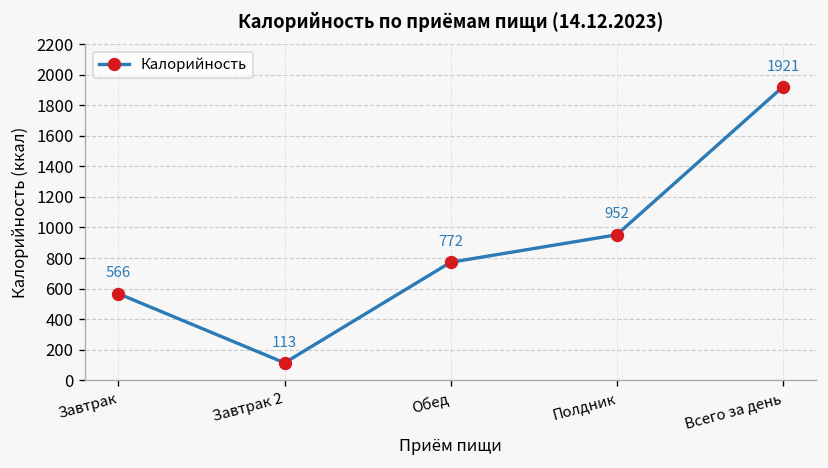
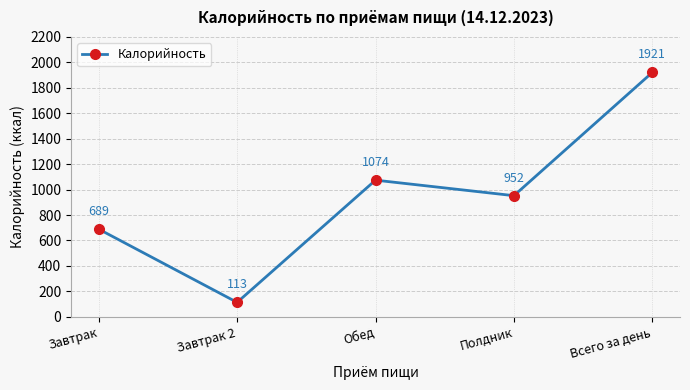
Завтрак: 566 -> 689
Обед: 772 -> 1074
